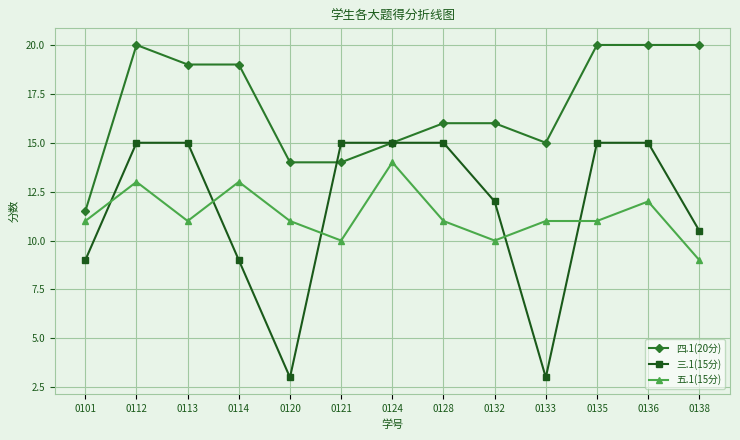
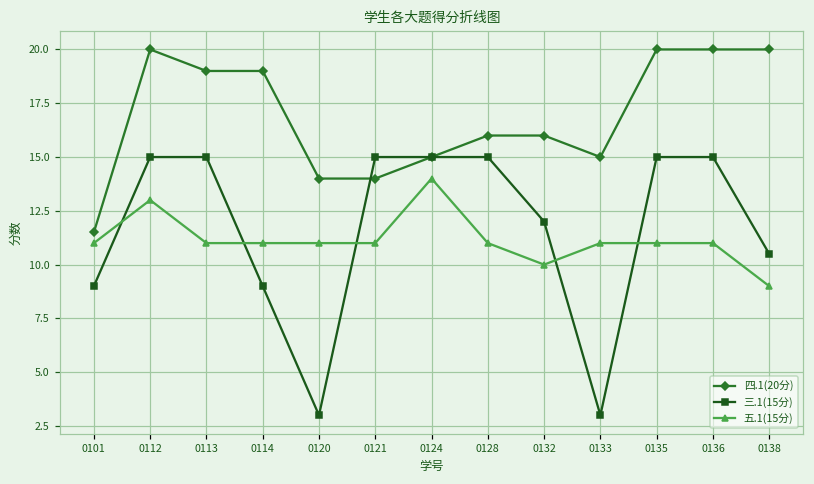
五.1(15分), 0114: 13 -> 11
五.1(15分), 0121: 10 -> 11
五.1(15分), 0136: 12 -> 11
